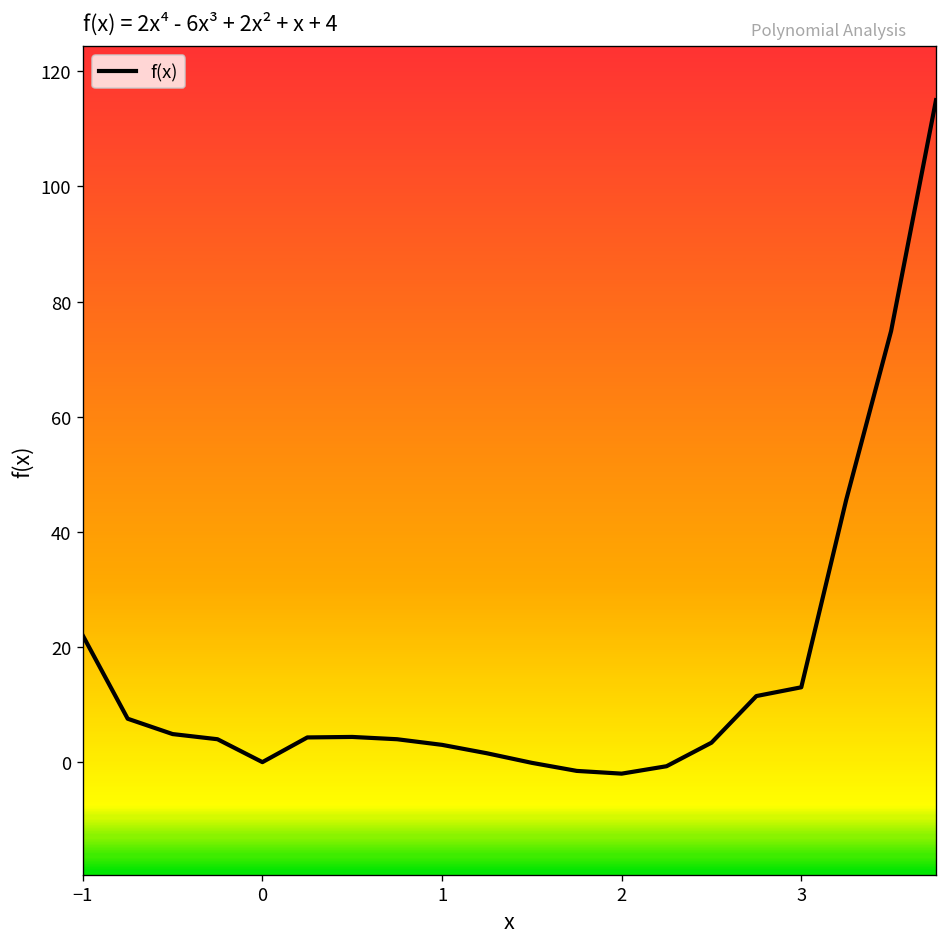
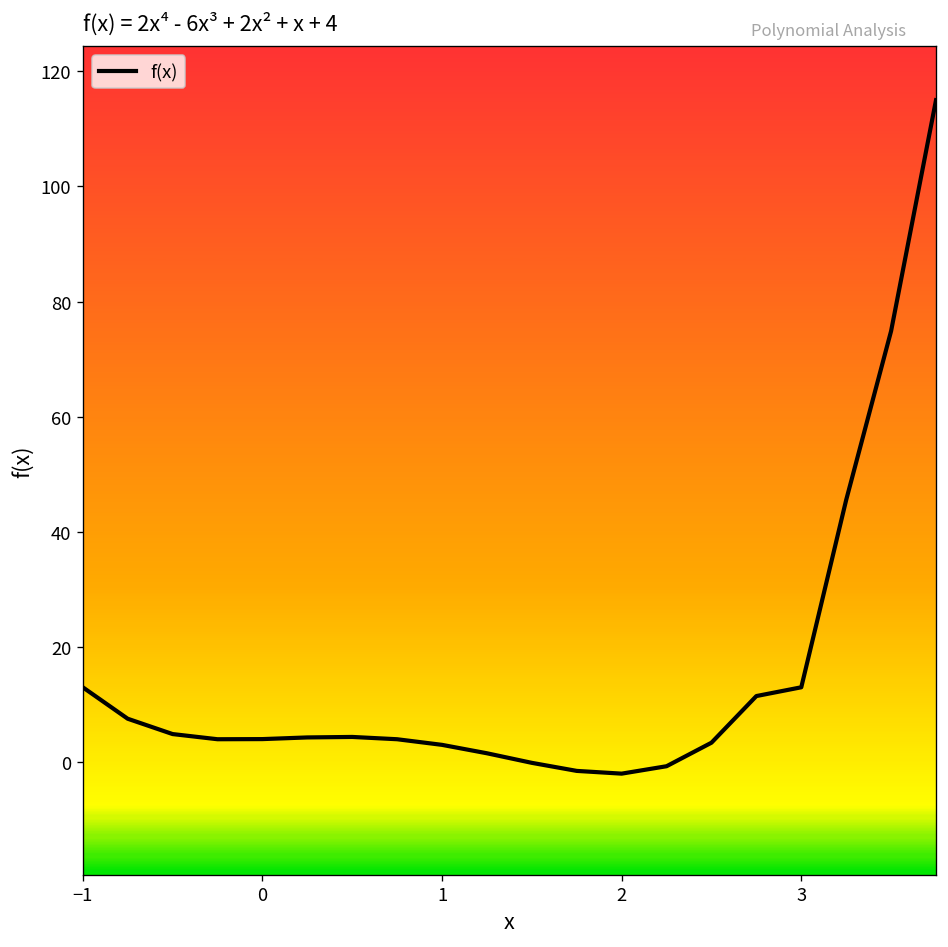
−1: 22 -> 13
0: 0 -> 4
